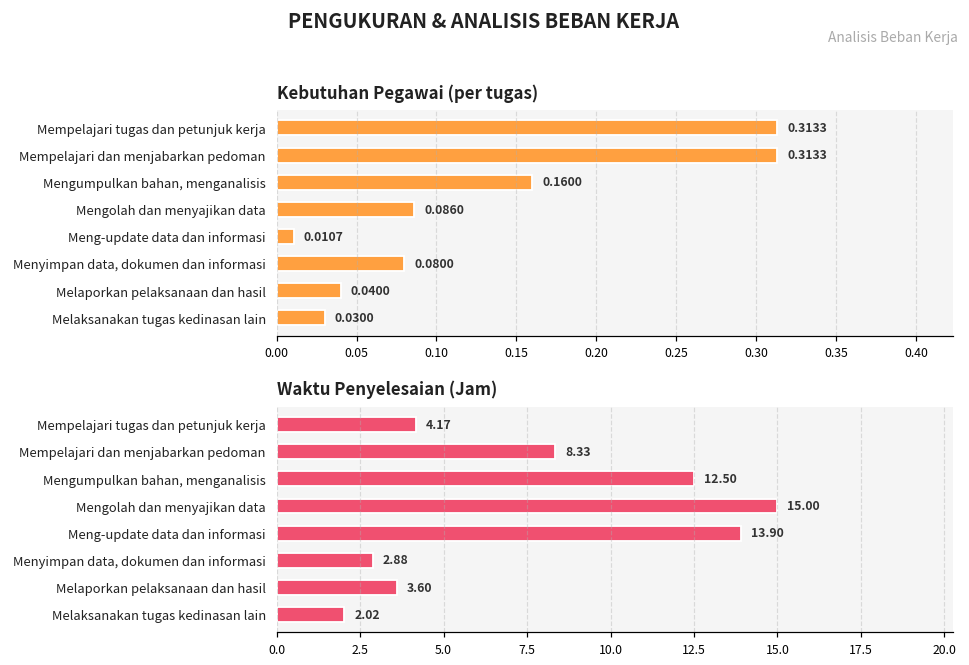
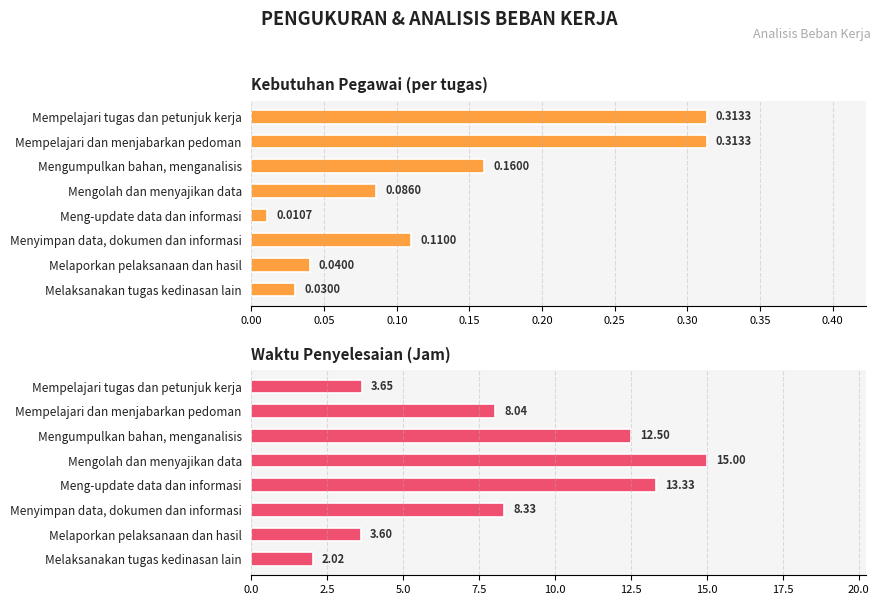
Kebutuhan Pegawai (per tugas), Menyimpan data, dokumen dan informasi: 0.0800 -> 0.1100
Waktu Penyelesaian (Jam), Mempelajari tugas dan petunjuk kerja: 4.17 -> 3.65
Waktu Penyelesaian (Jam), Mempelajari dan menjabarkan pedoman: 8.33 -> 8.04
Waktu Penyelesaian (Jam), Meng-update data dan informasi: 13.90 -> 13.33
Waktu Penyelesaian (Jam), Menyimpan data, dokumen dan informasi: 2.88 -> 8.33
